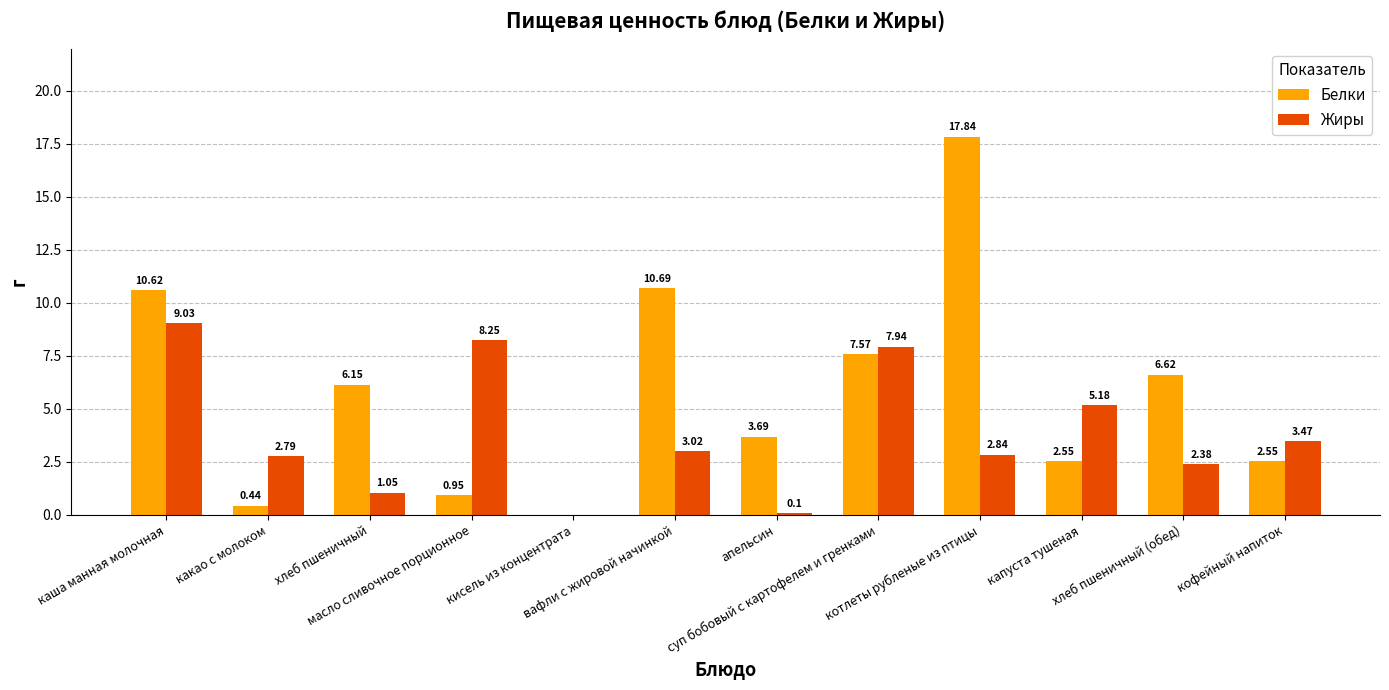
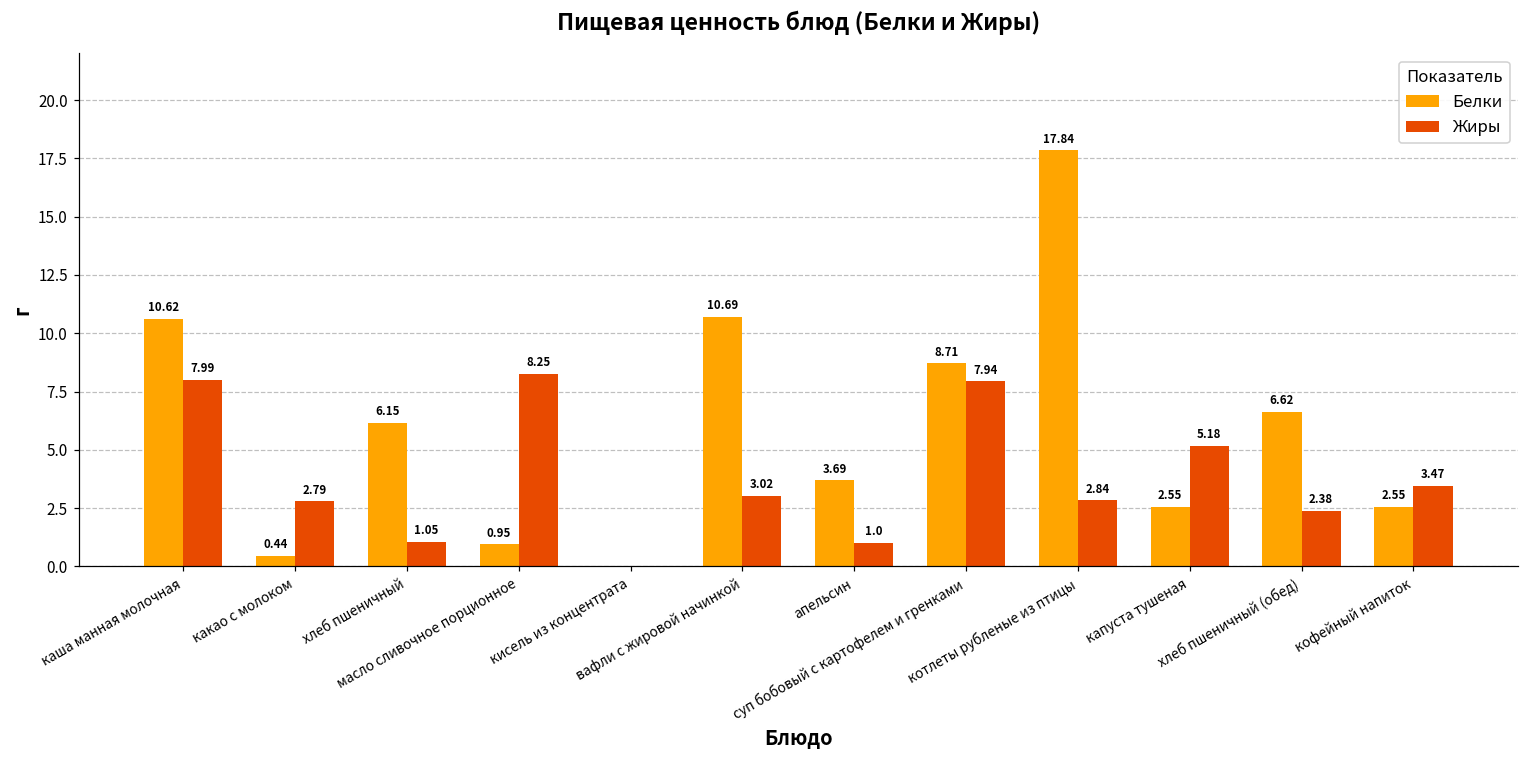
Жиры, каша манная молочная: 9.03 -> 7.99
Жиры, апельсин: 0.1 -> 1.0
Белки, суп бобовый с картофелем и гренками: 7.57 -> 8.71
